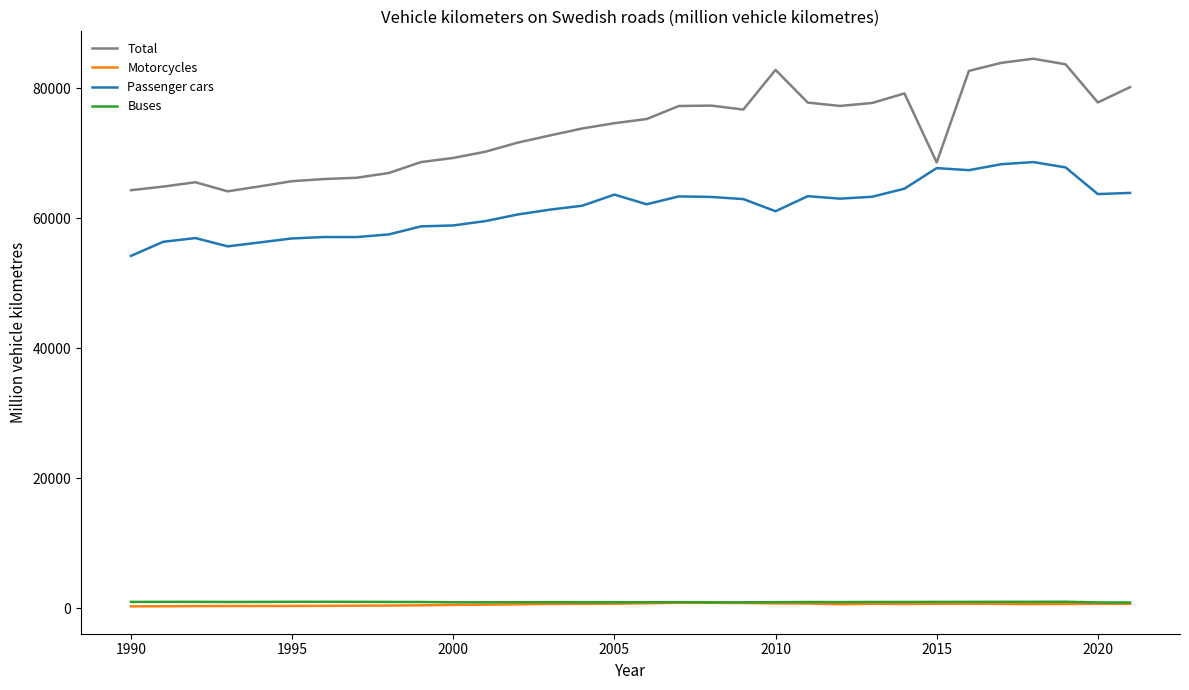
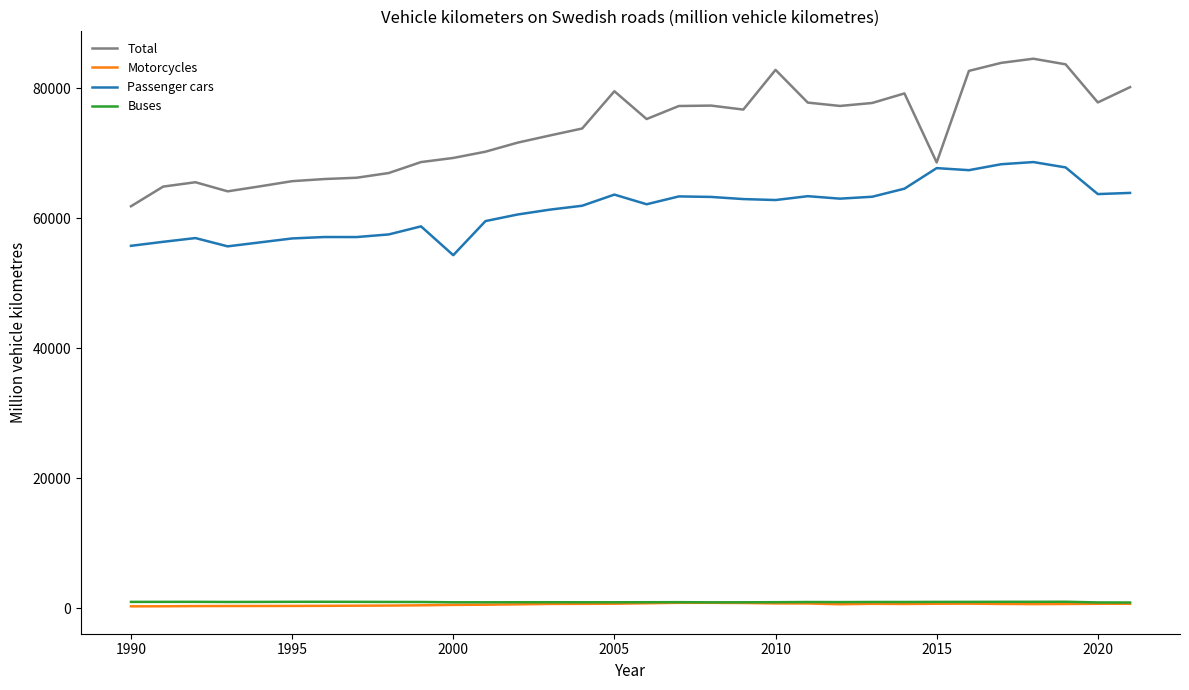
Total, 1990: 64000 -> 62000
Passenger cars, 1990: 54000 -> 56000
Passenger cars, 2000: 59000 -> 54000
Total, 2005: 75000 -> 80000
Passenger cars, 2010: 61000 -> 63000
